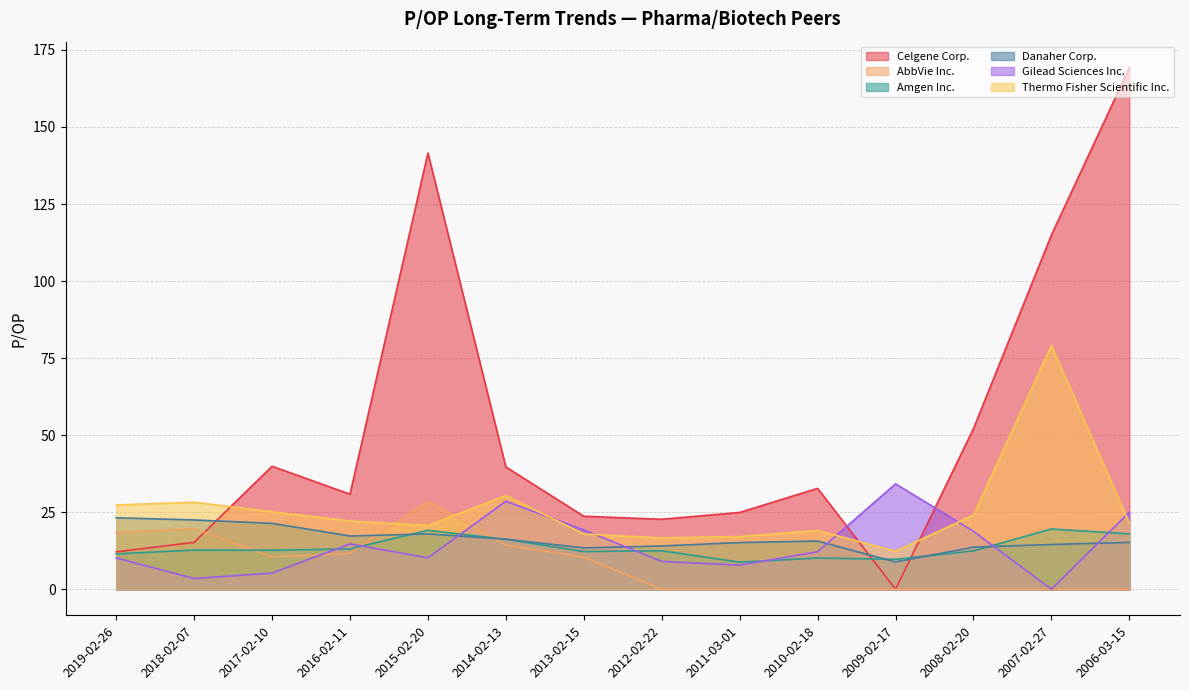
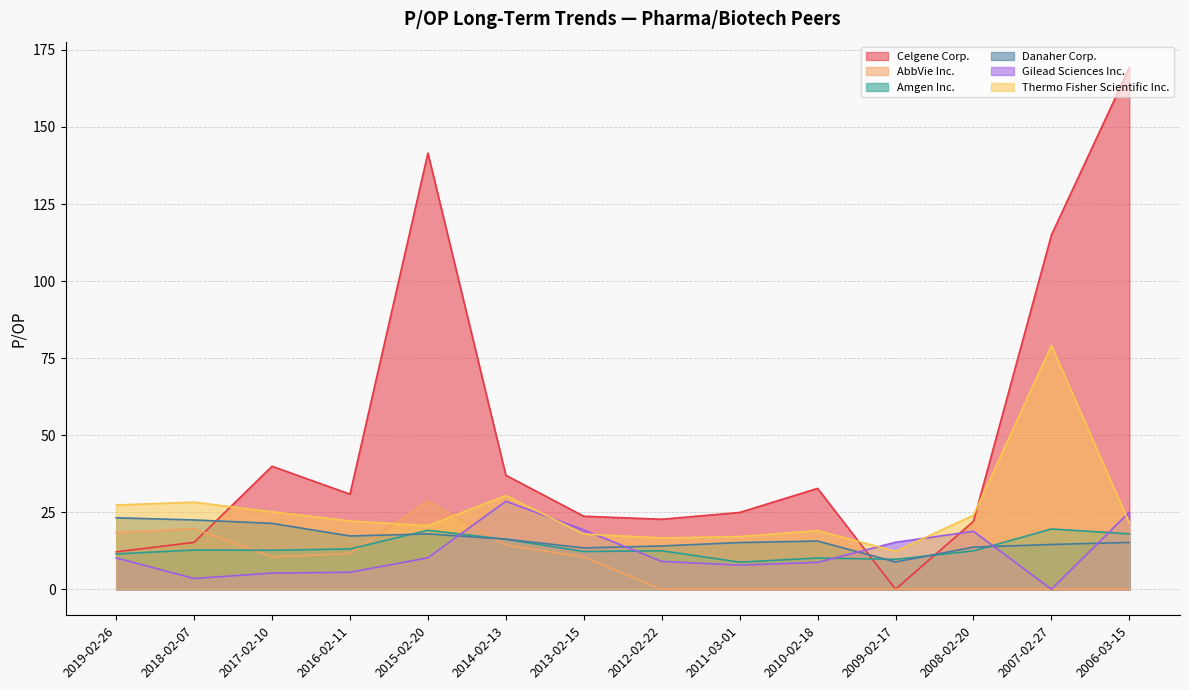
Gilead Sciences Inc., 2016-02-11: 15 -> 6
Celgene Corp., 2014-02-13: 40 -> 37
Gilead Sciences Inc., 2010-02-18: 12 -> 9
Gilead Sciences Inc., 2009-02-17: 34 -> 15
Celgene Corp., 2008-02-20: 52 -> 22
